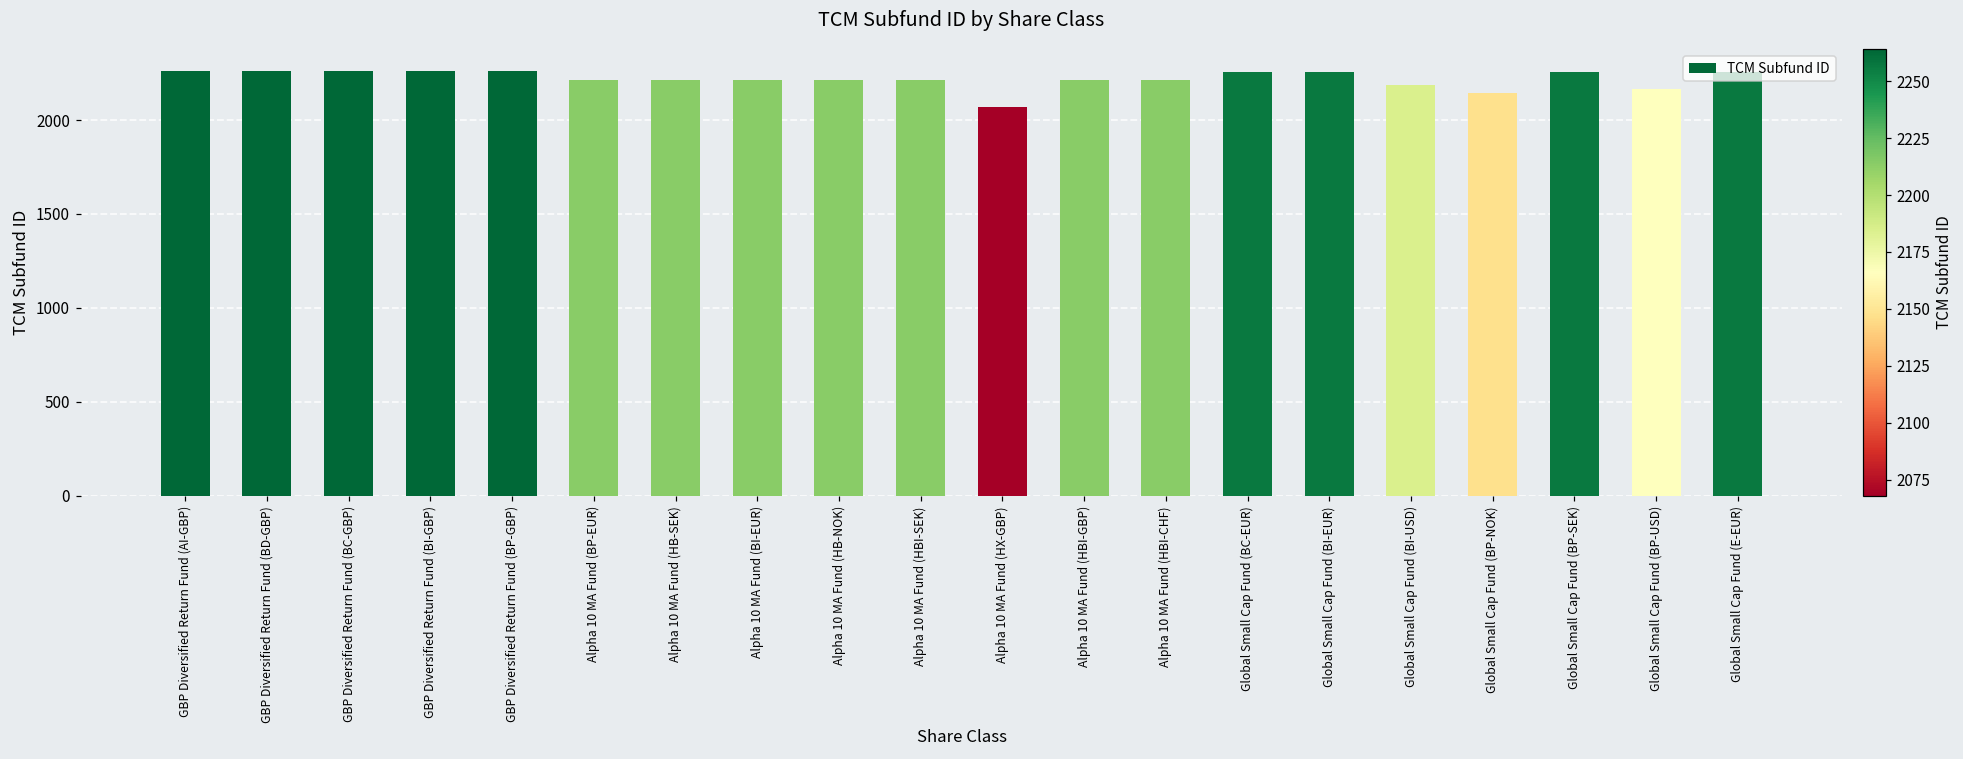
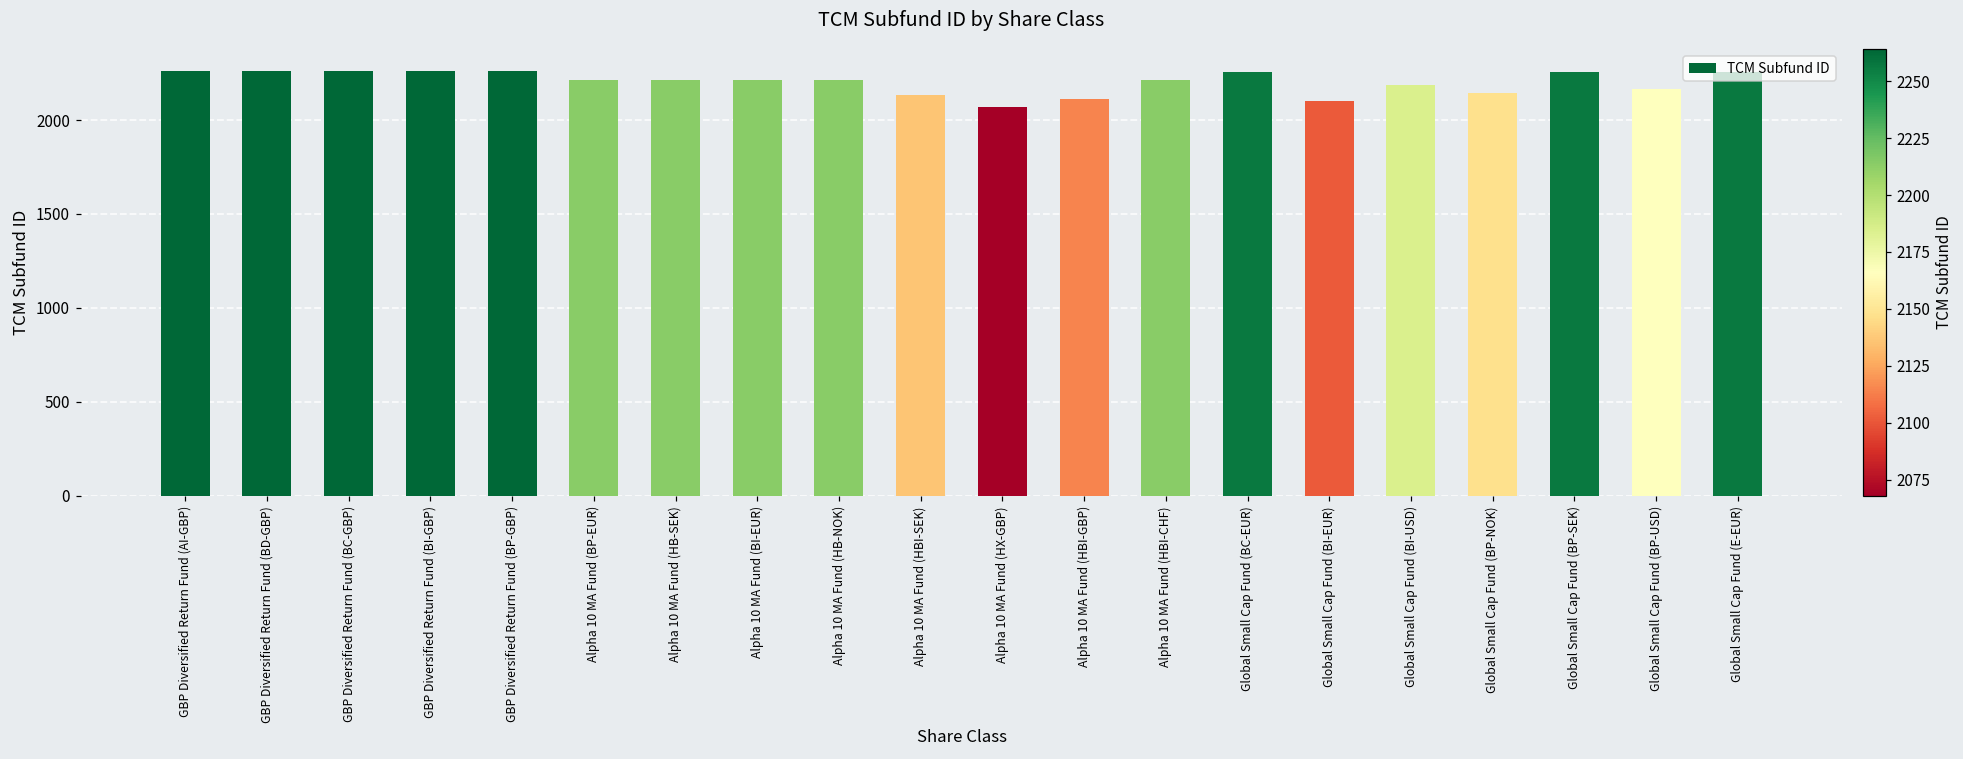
Alpha 10 MA Fund (HBI-SEK): 2210 -> 2140
Alpha 10 MA Fund (HBI-GBP): 2210 -> 2110
Global Small Cap Fund (BI-EUR): 2260 -> 2100
